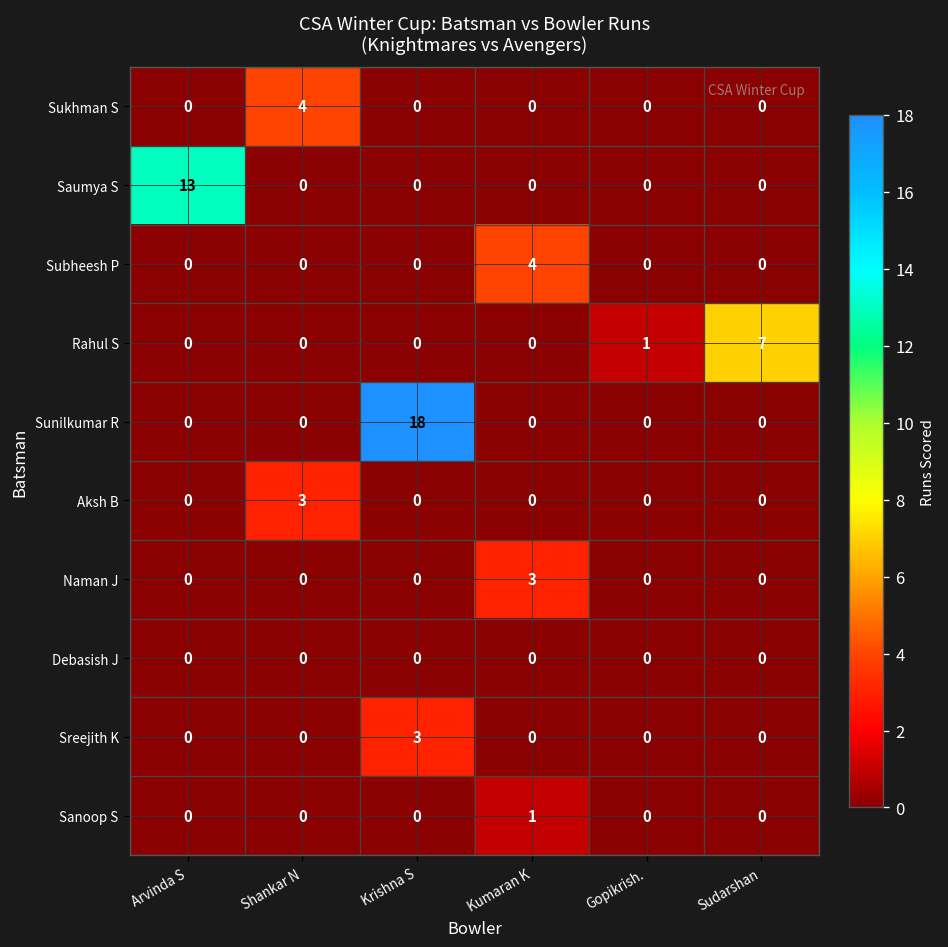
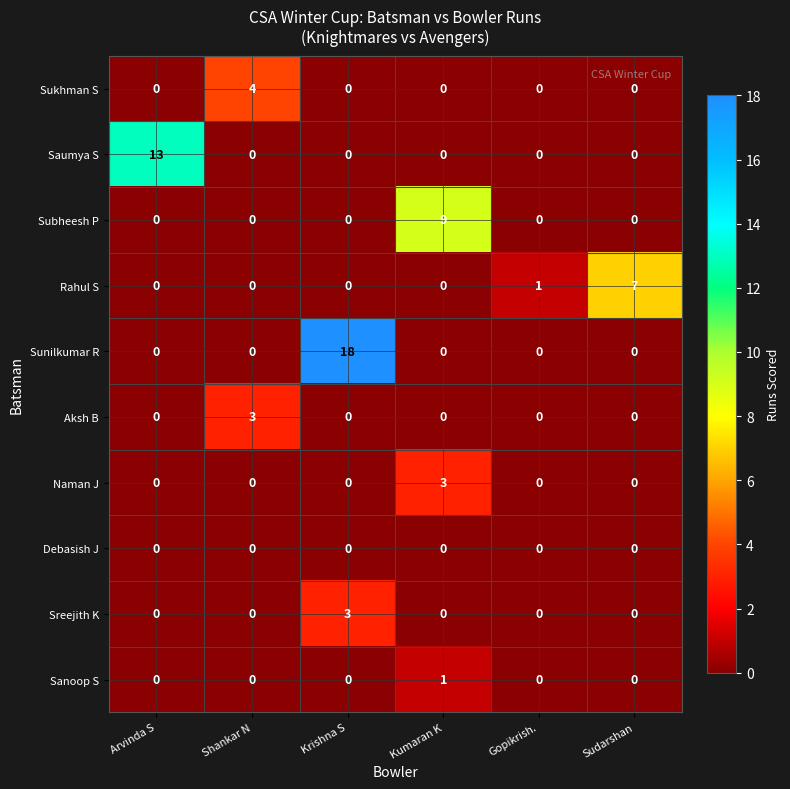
Subheesh P, Kumaran K: 4 -> 9
